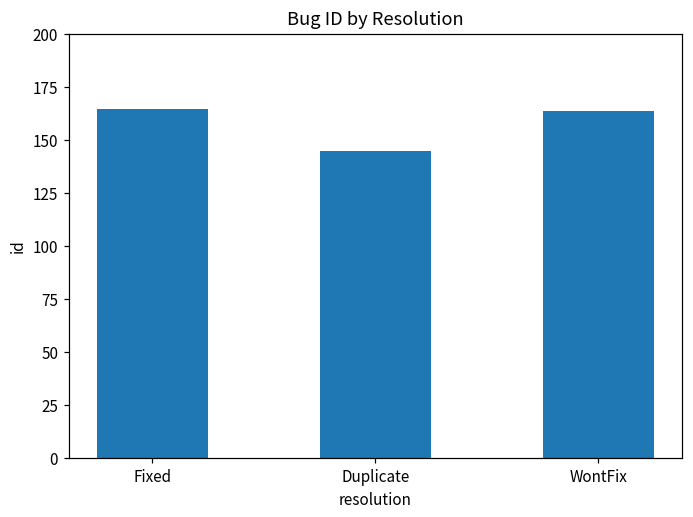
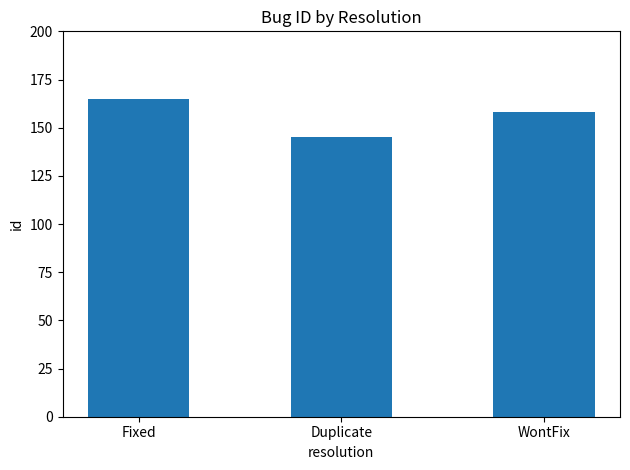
WontFix: 164 -> 158
